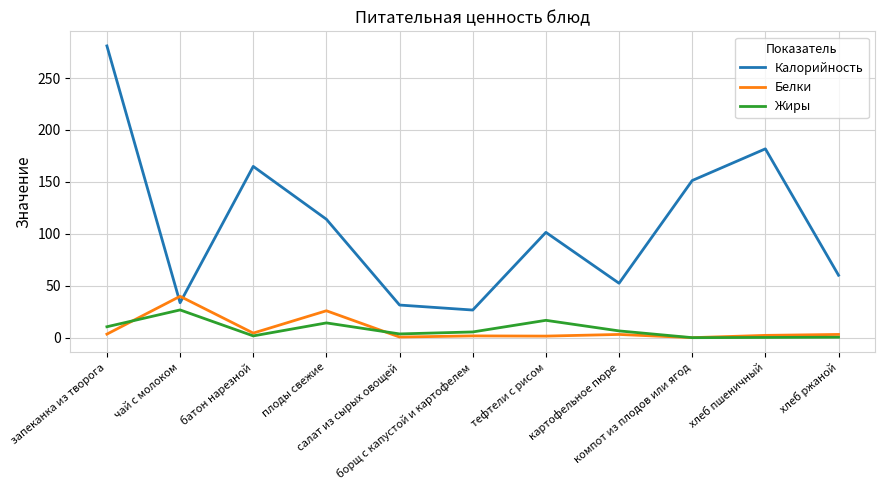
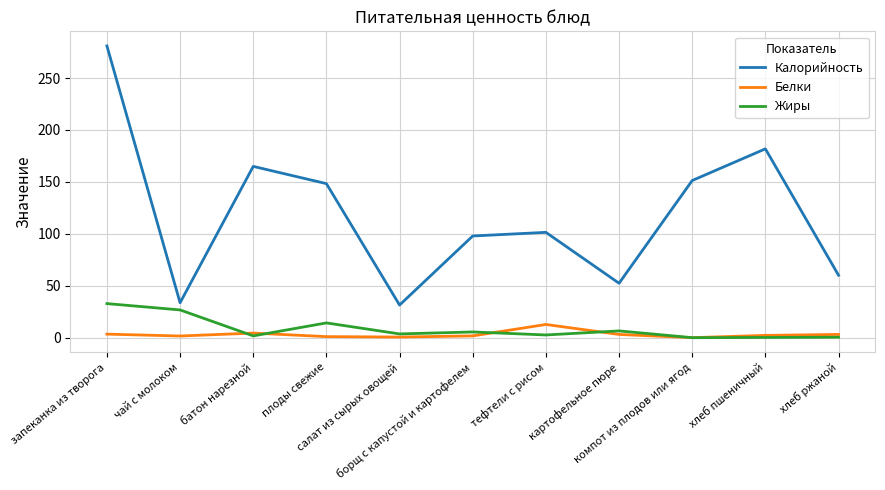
Жиры, запеканка из творога: 11 -> 33
Белки, чай с молоком: 40 -> 2
Калорийность, плоды свежие: 114 -> 148
Белки, плоды свежие: 26 -> 1
Калорийность, борщ с капустой и картофелем: 27 -> 98
Белки, тефтели с рисом: 2 -> 13
Жиры, тефтели с рисом: 17 -> 3
